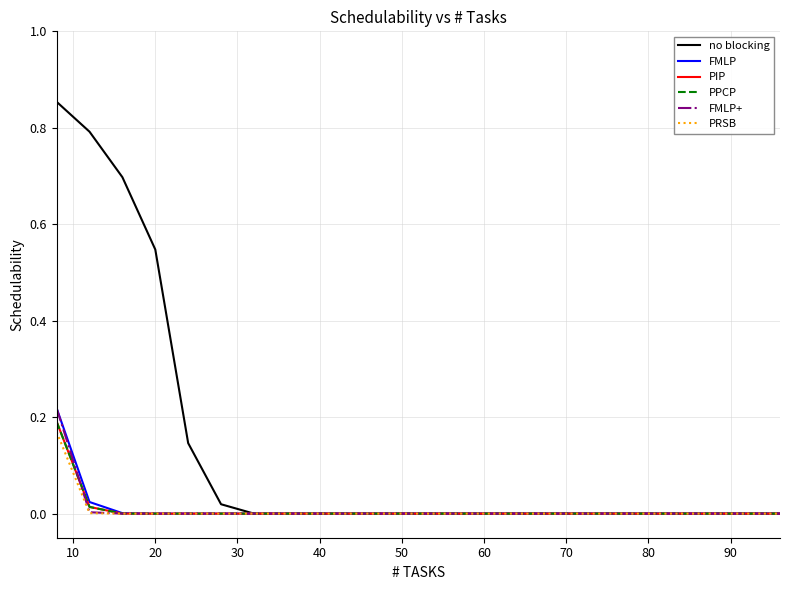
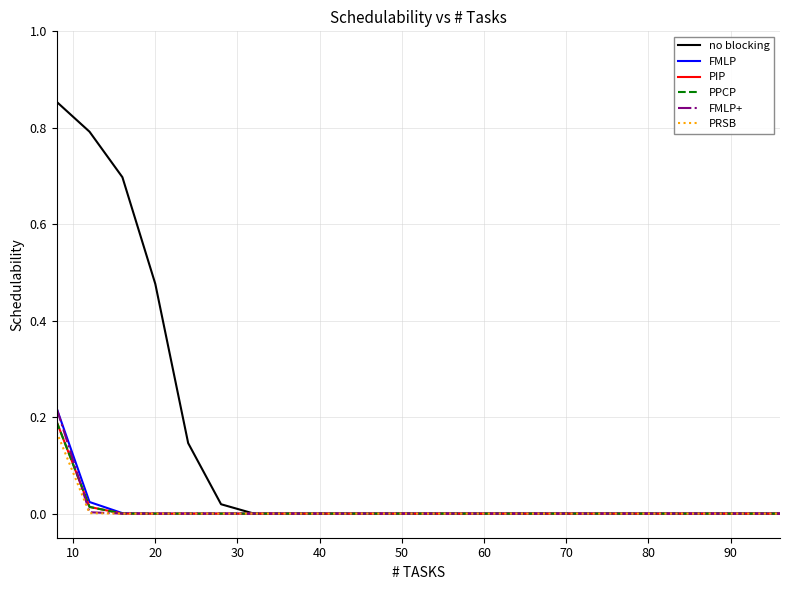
no blocking, 20: 0.55 -> 0.48
